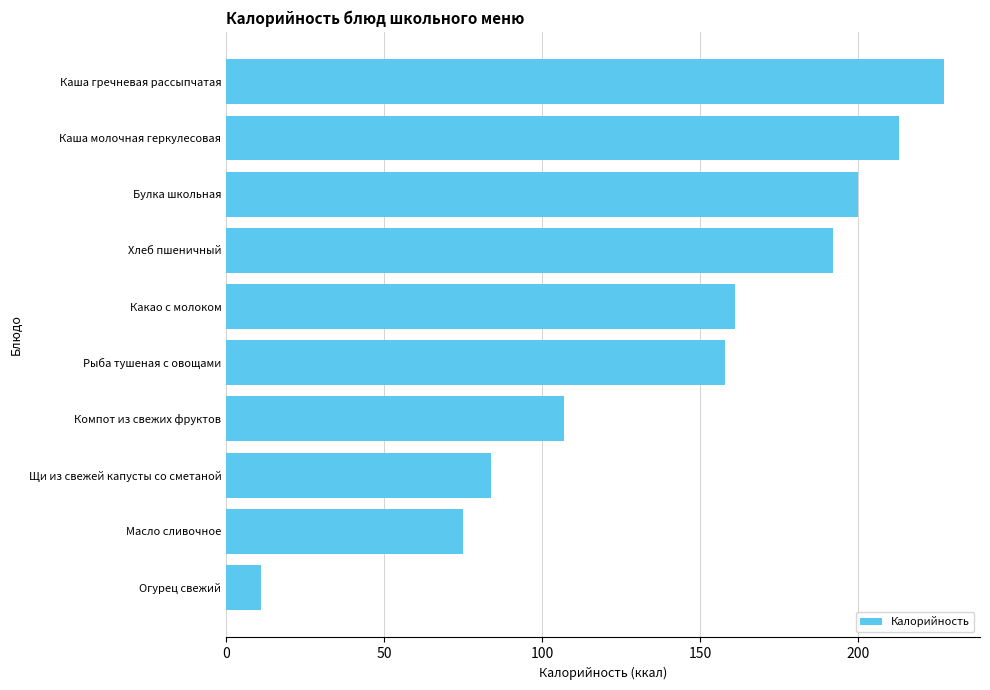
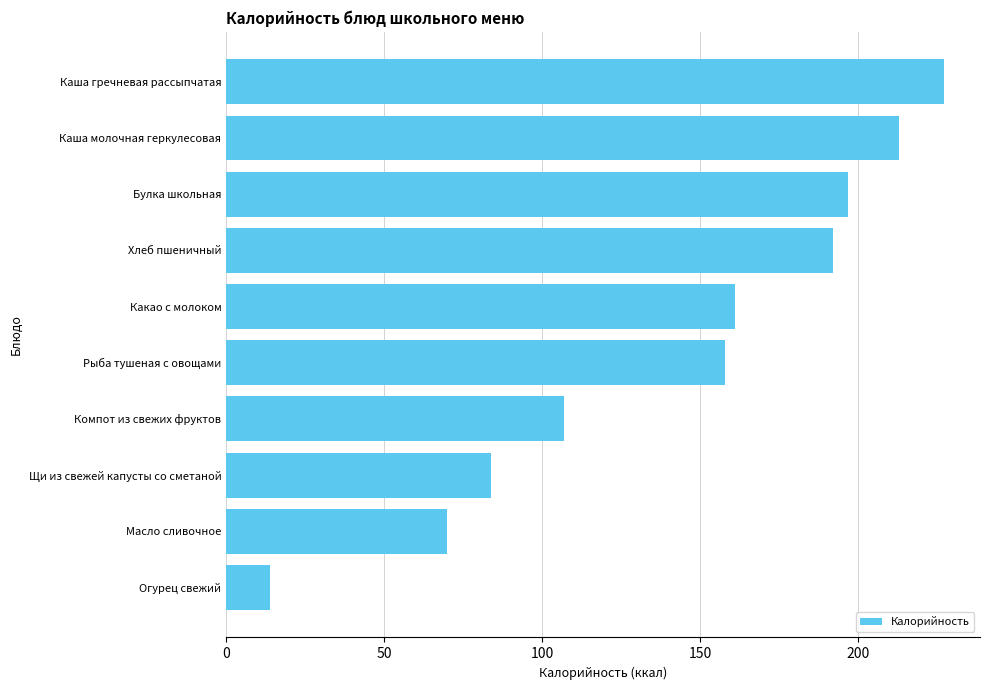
Булка школьная: 200 -> 197
Масло сливочное: 75 -> 70
Огурец свежий: 11 -> 14
